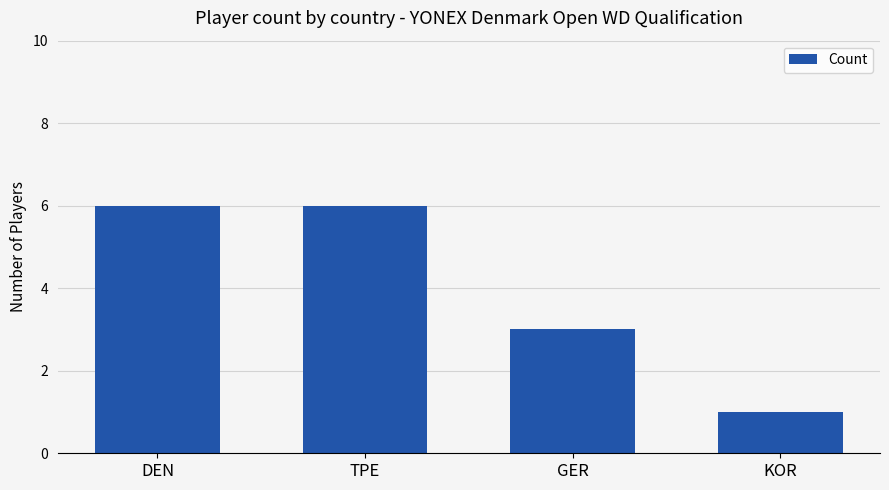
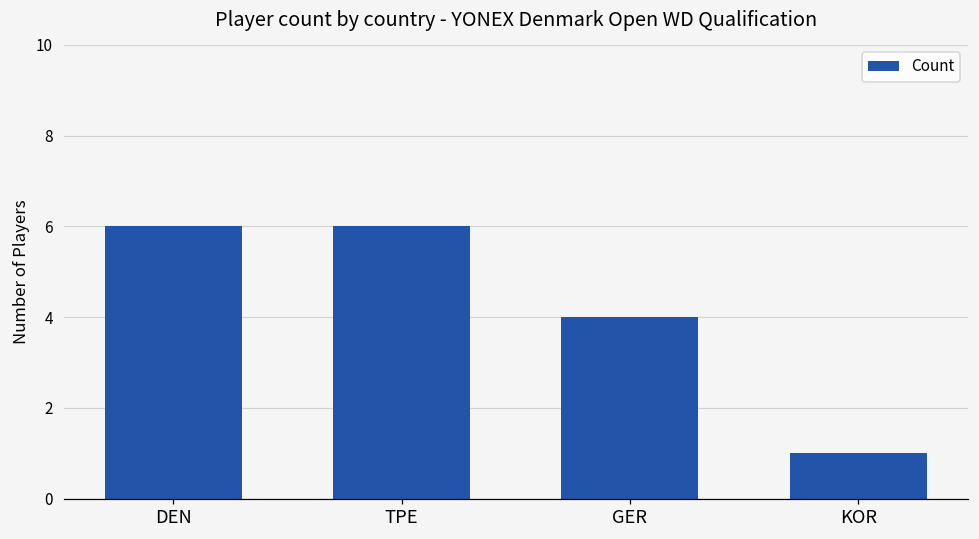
GER: 3 -> 4
